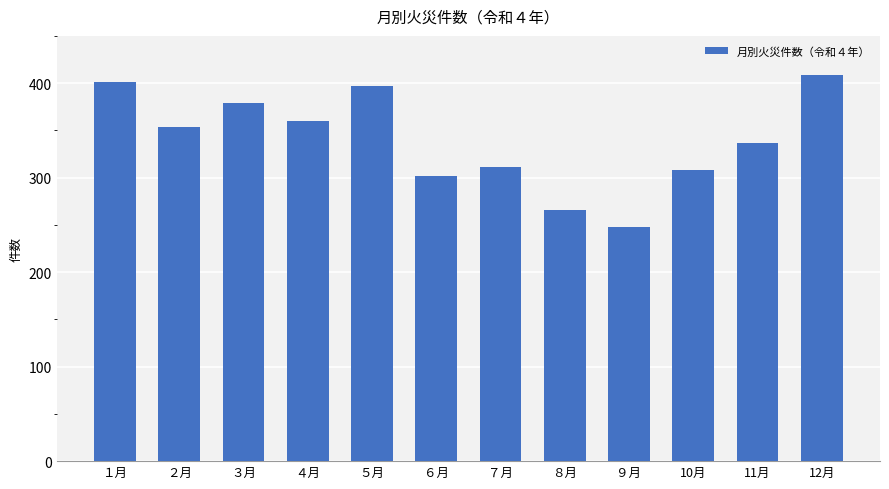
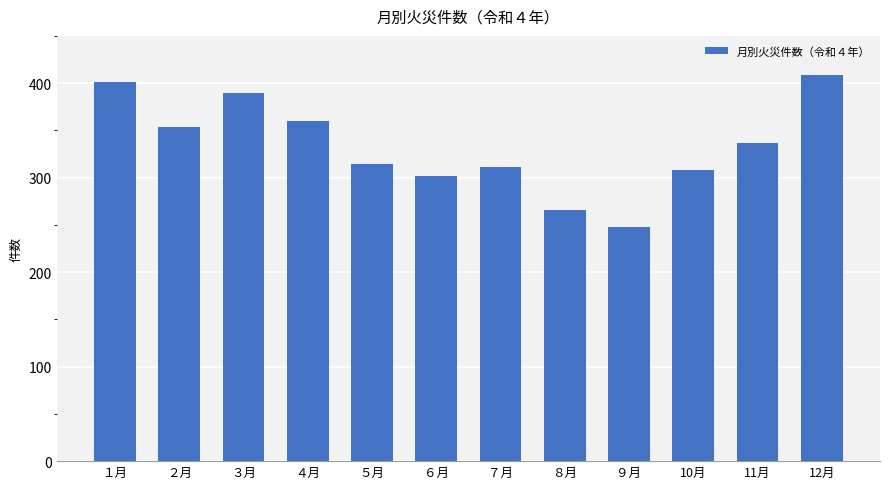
３月: 380 -> 390
５月: 400 -> 310
